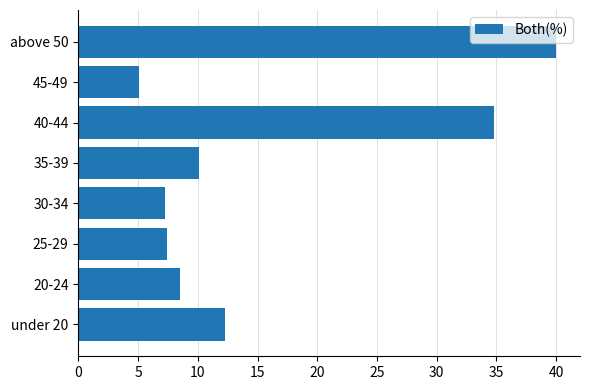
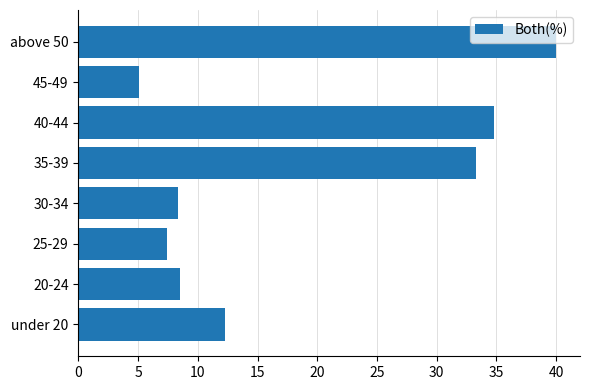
35-39: 10.1 -> 33.3
30-34: 7.3 -> 8.3
